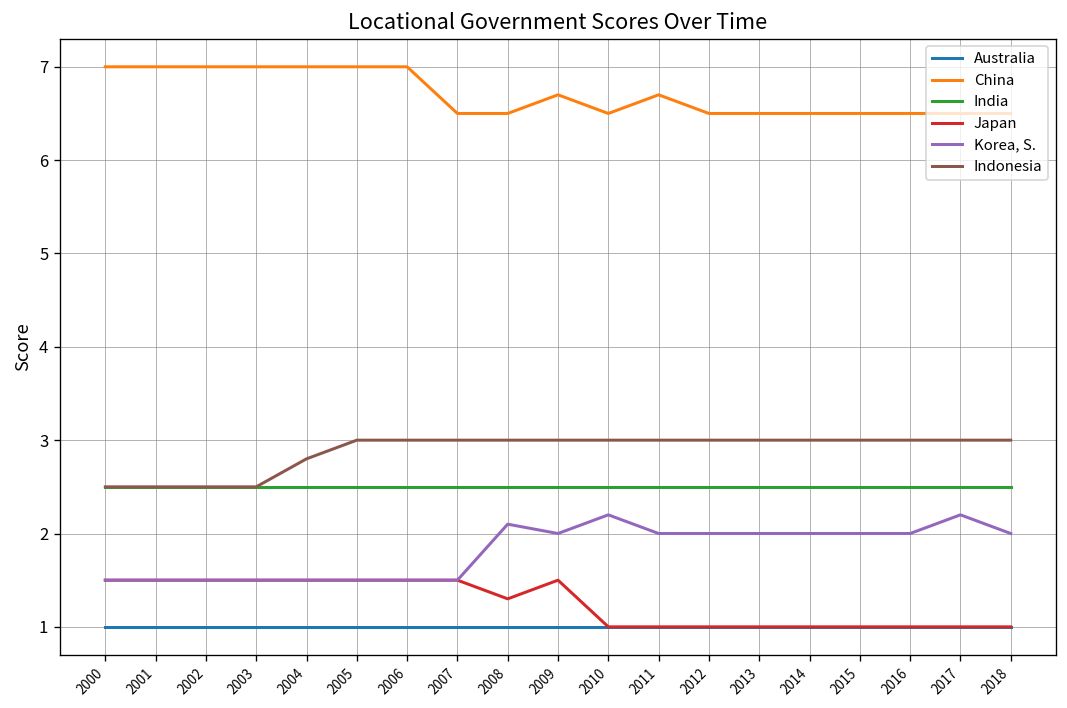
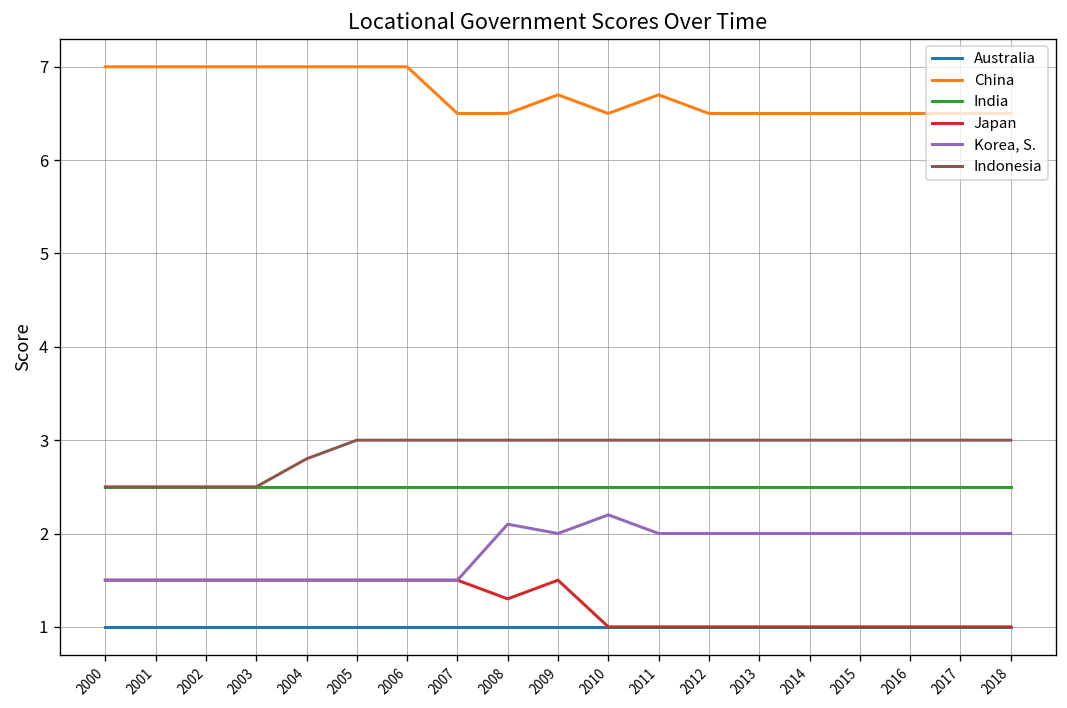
Korea, S., 2017: 2.2 -> 2.0
